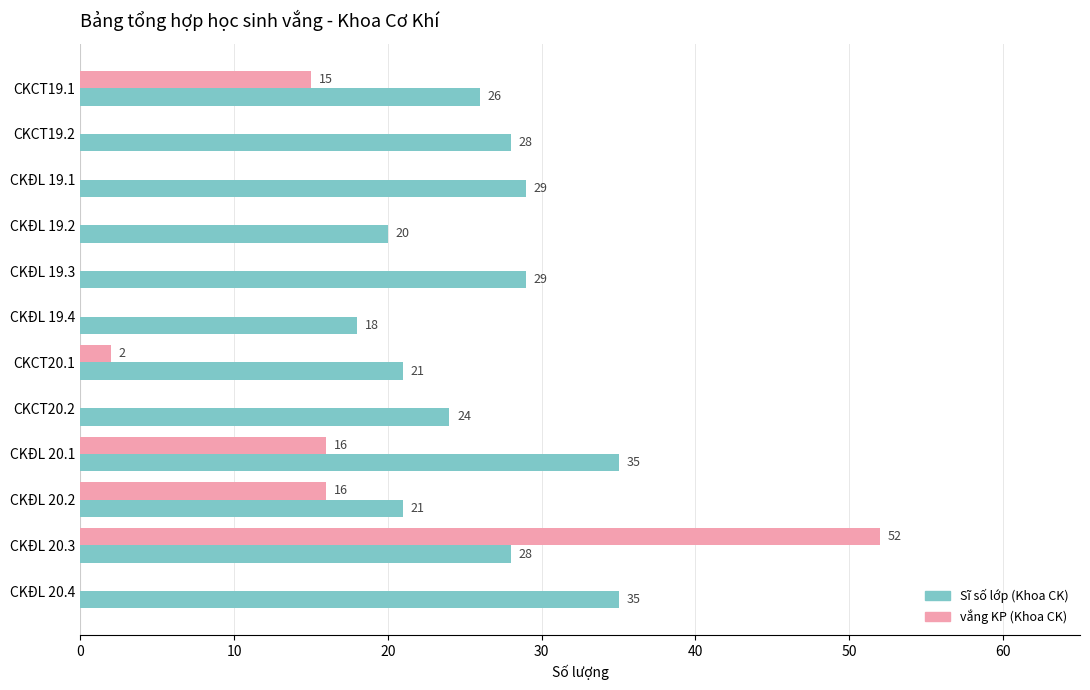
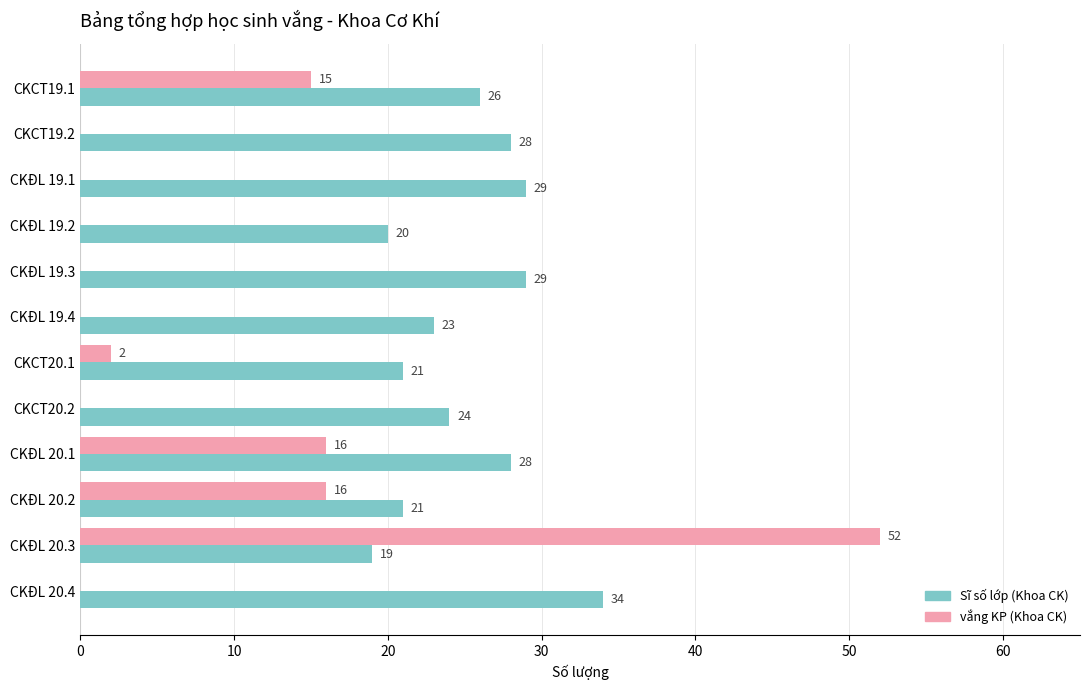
Sĩ số lớp (Khoa CK), CKĐL 19.4: 18 -> 23
Sĩ số lớp (Khoa CK), CKĐL 20.1: 35 -> 28
Sĩ số lớp (Khoa CK), CKĐL 20.3: 28 -> 19
Sĩ số lớp (Khoa CK), CKĐL 20.4: 35 -> 34
